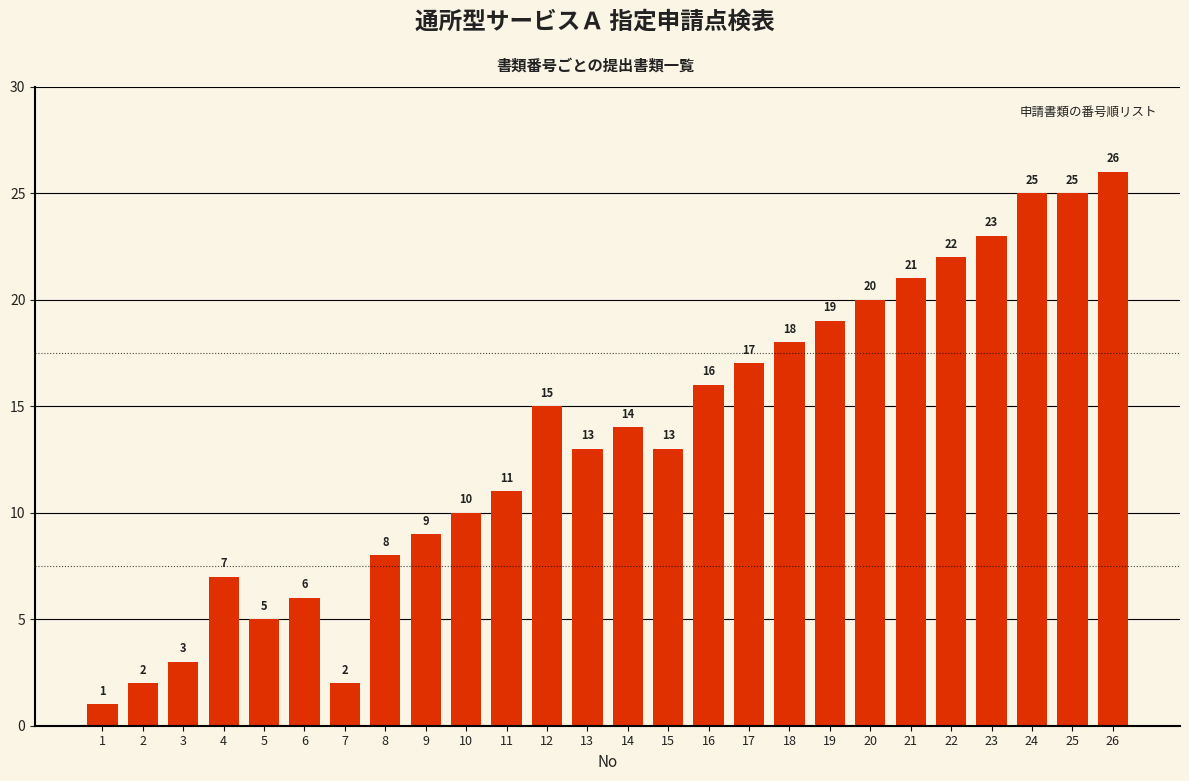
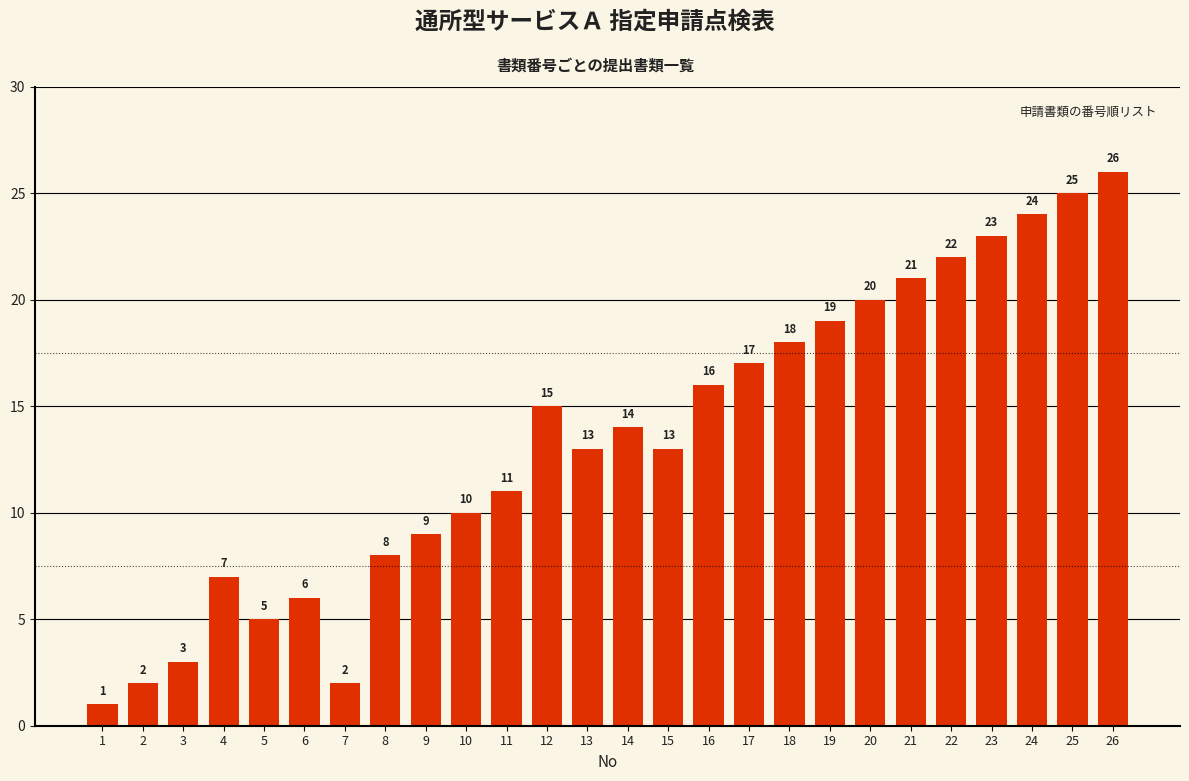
24: 25 -> 24
